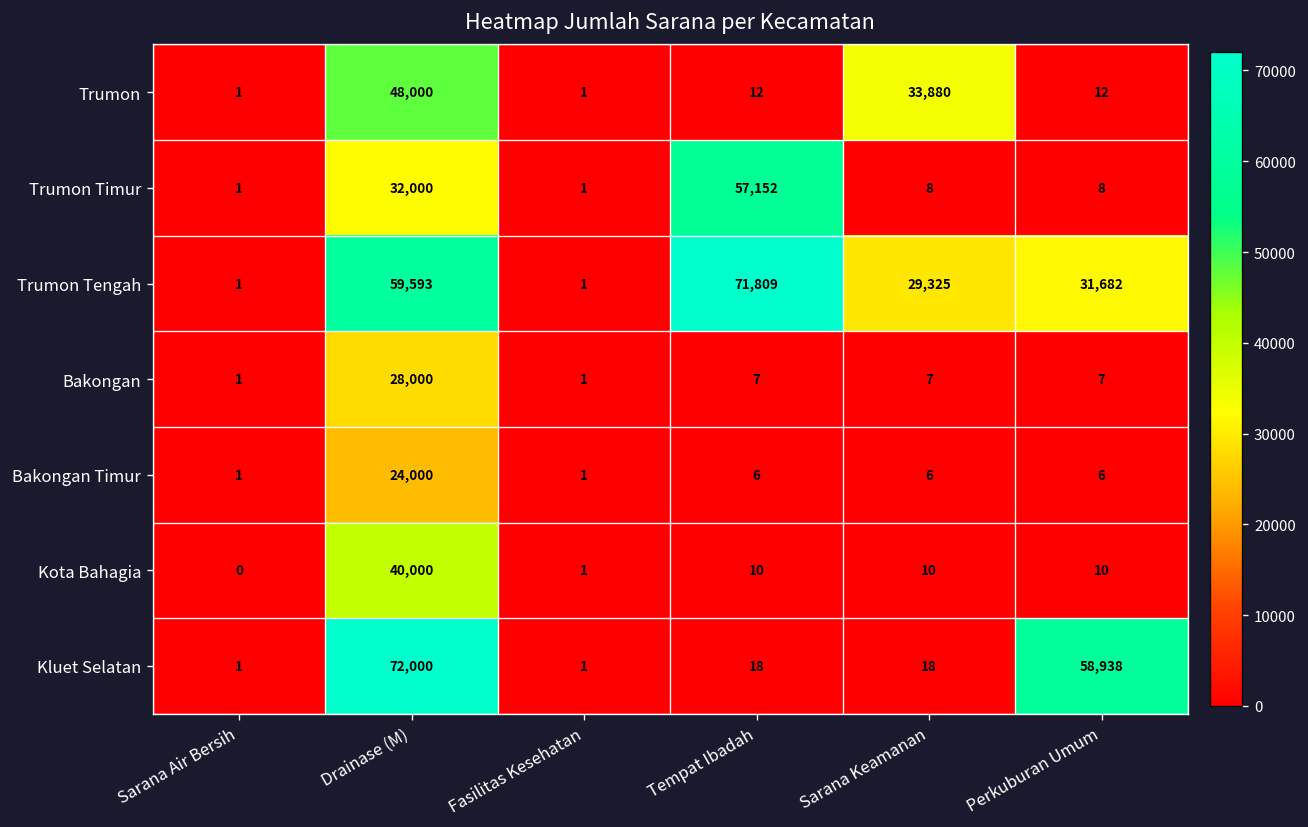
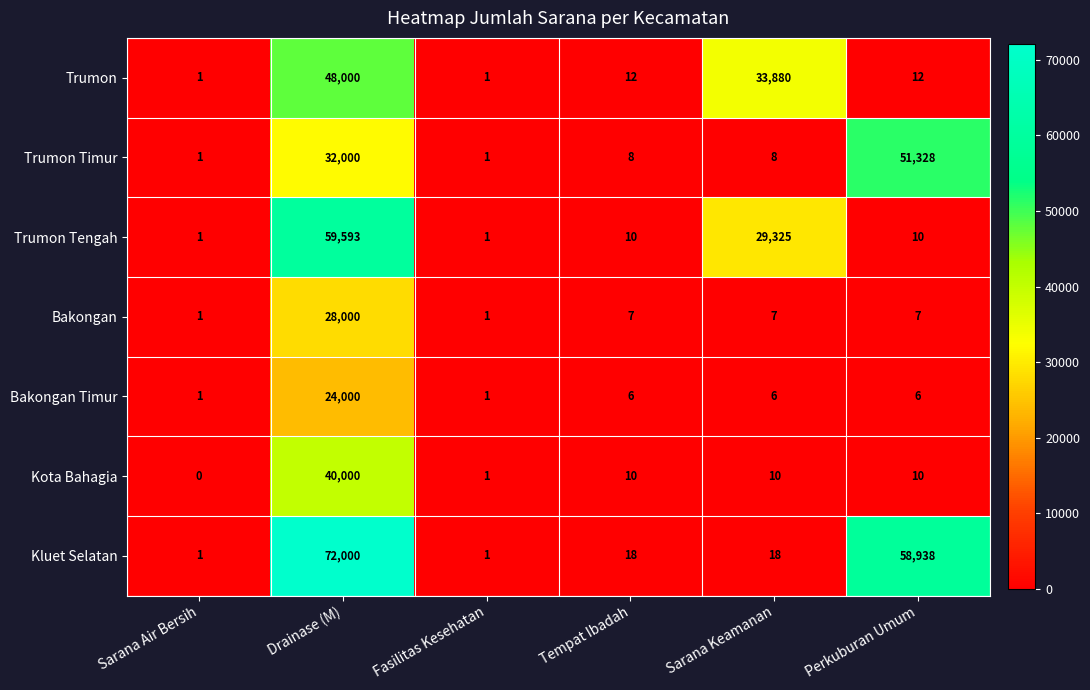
Trumon Timur, Tempat Ibadah: 57,152 -> 8
Trumon Timur, Perkuburan Umum: 8 -> 51,328
Trumon Tengah, Tempat Ibadah: 71,809 -> 10
Trumon Tengah, Perkuburan Umum: 31,682 -> 10
